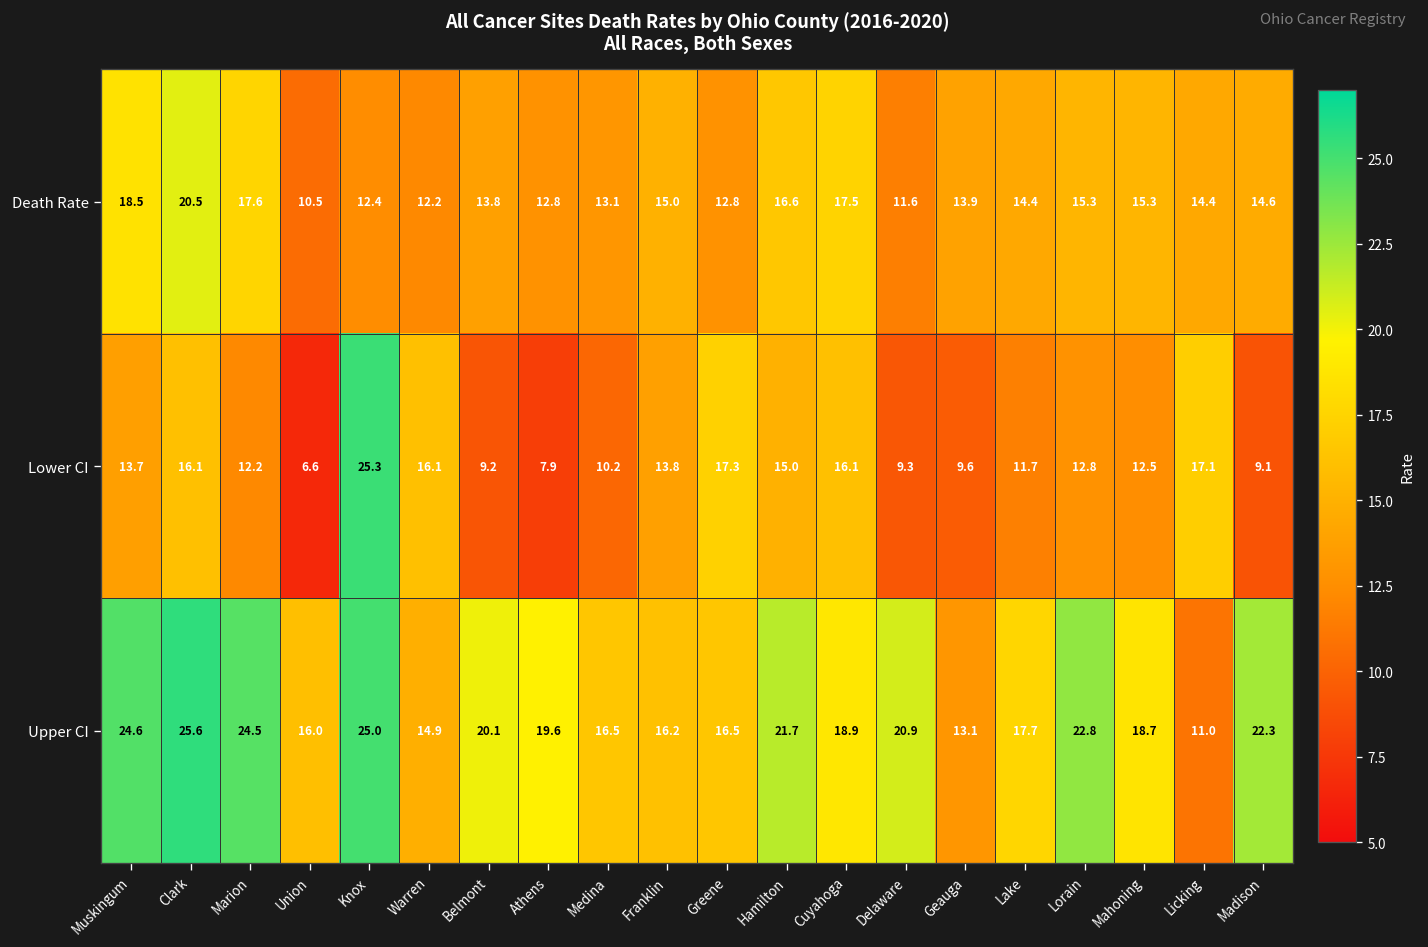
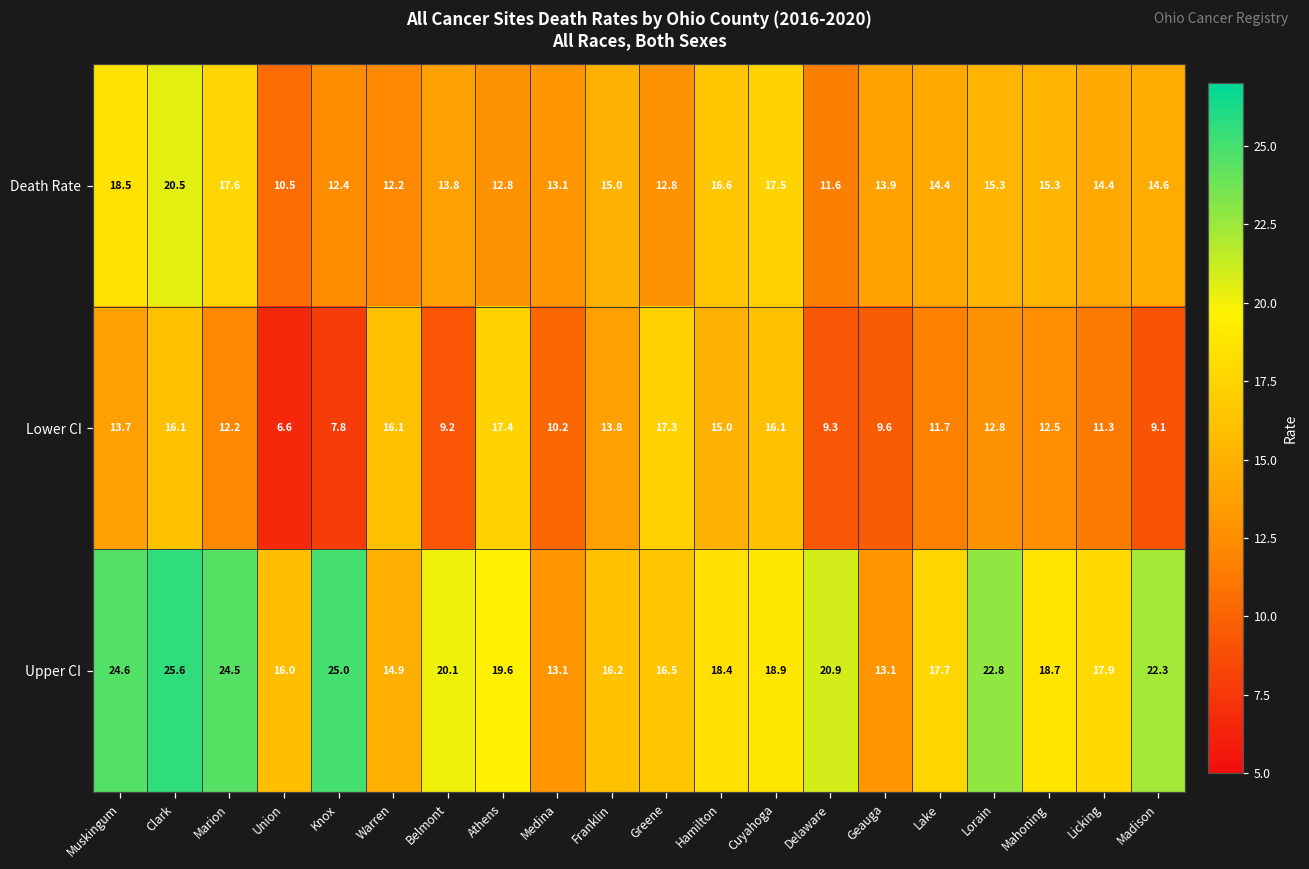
Lower CI, Knox: 25.3 -> 7.8
Lower CI, Athens: 7.9 -> 17.4
Lower CI, Licking: 17.1 -> 11.3
Upper CI, Medina: 16.5 -> 13.1
Upper CI, Hamilton: 21.7 -> 18.4
Upper CI, Licking: 11.0 -> 17.9
